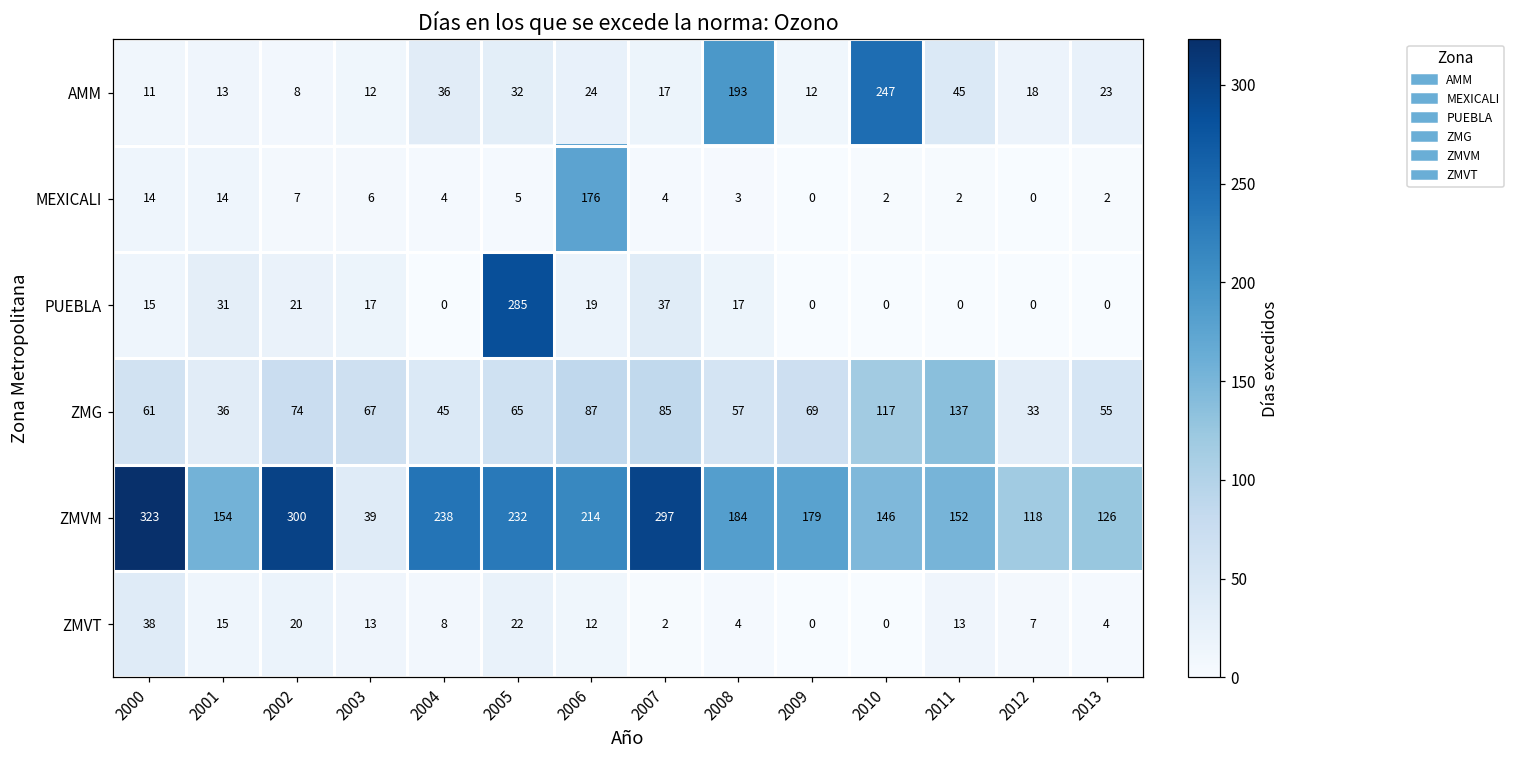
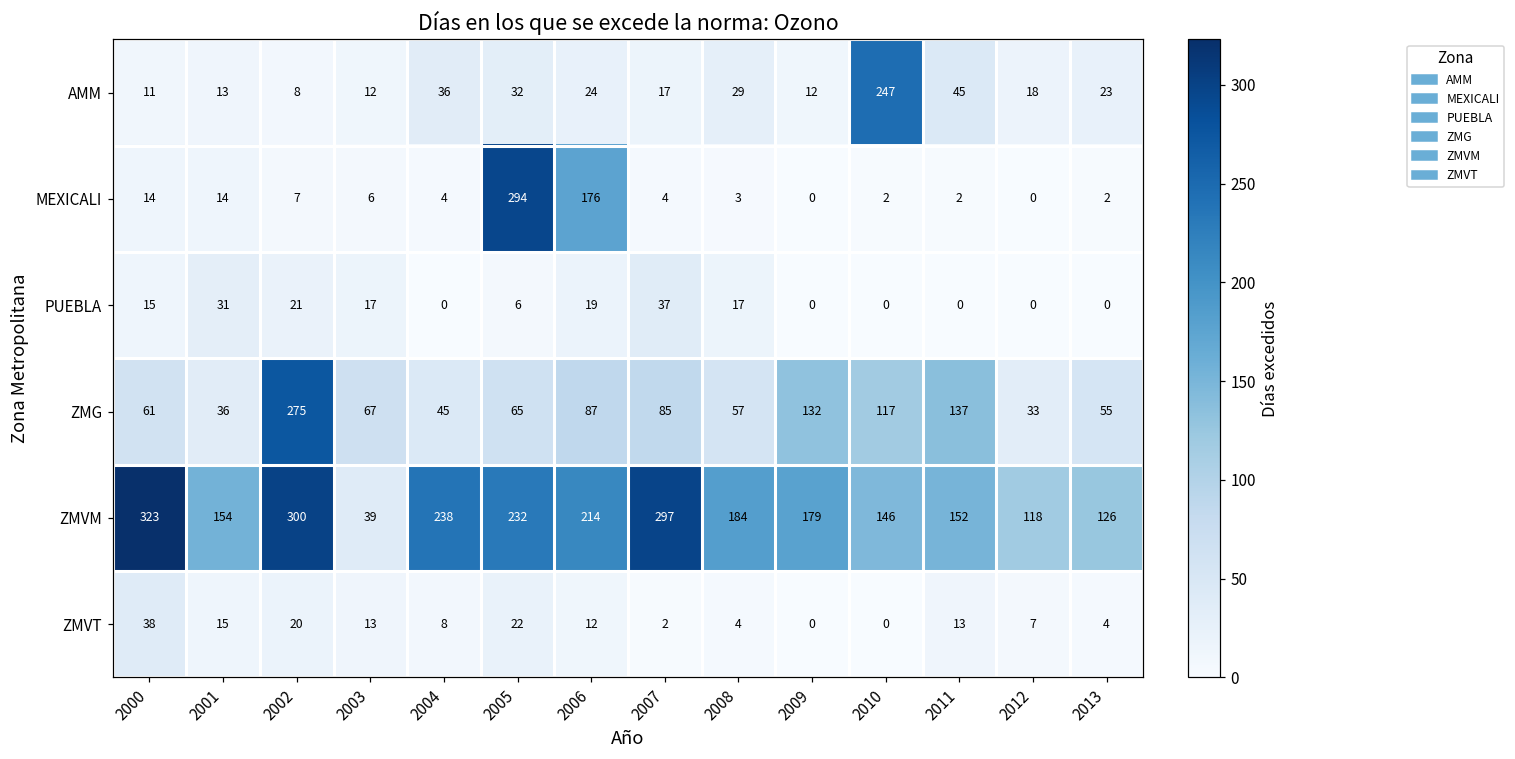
AMM, 2008: 193 -> 29
MEXICALI, 2005: 5 -> 294
PUEBLA, 2005: 285 -> 6
ZMG, 2002: 74 -> 275
ZMG, 2009: 69 -> 132
